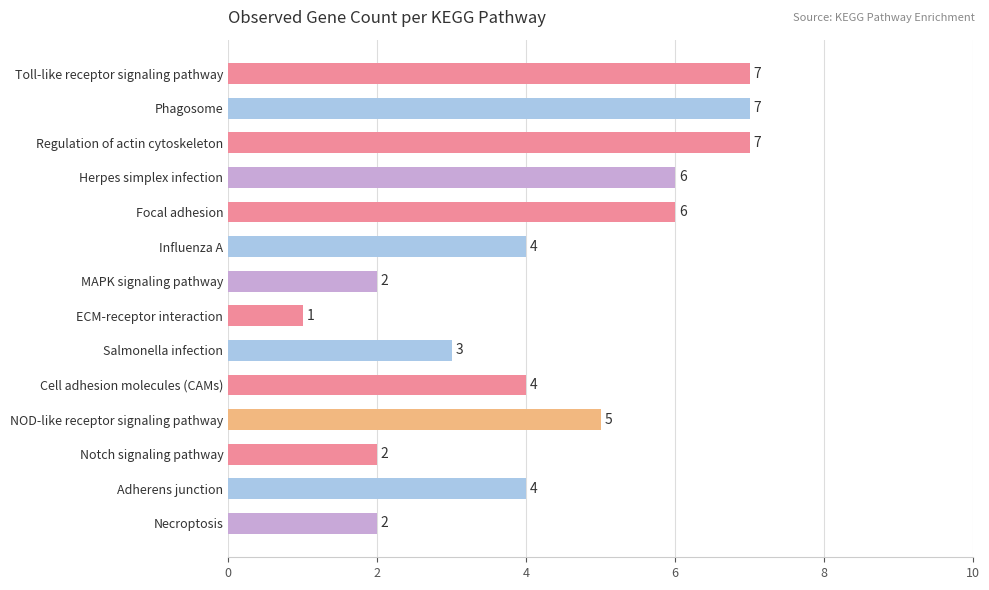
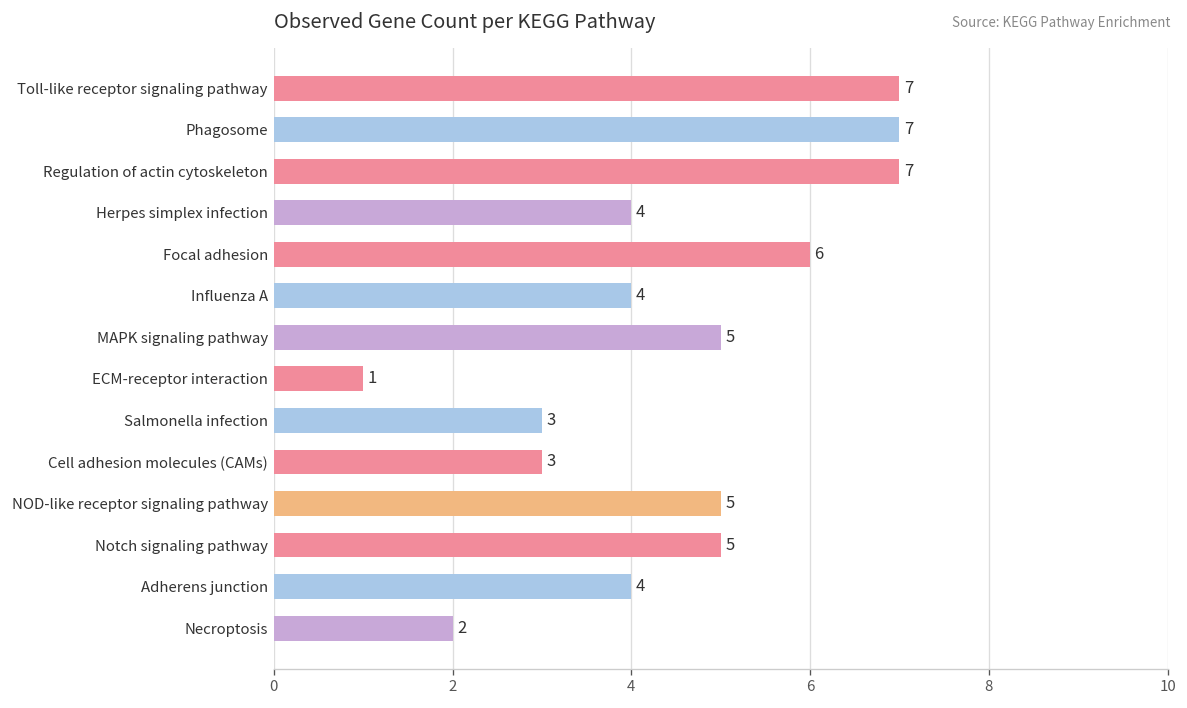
Herpes simplex infection: 6 -> 4
MAPK signaling pathway: 2 -> 5
Cell adhesion molecules (CAMs): 4 -> 3
Notch signaling pathway: 2 -> 5
